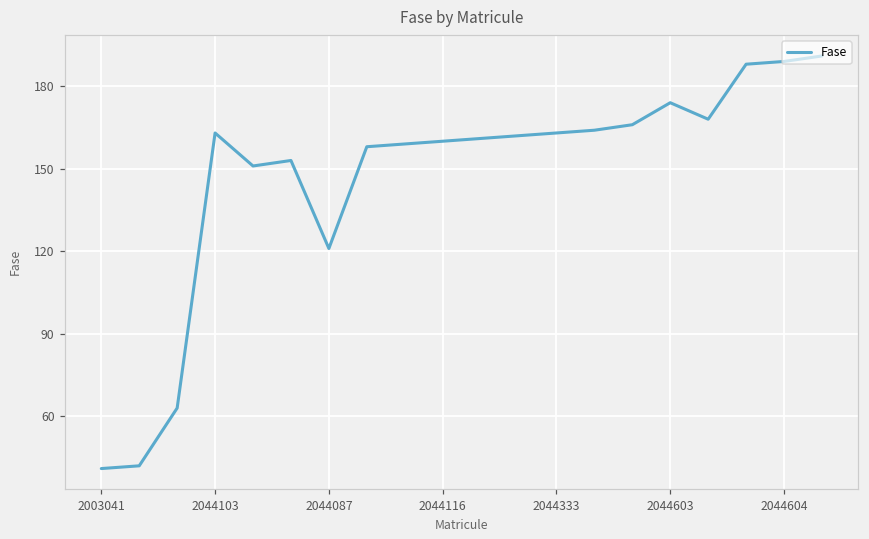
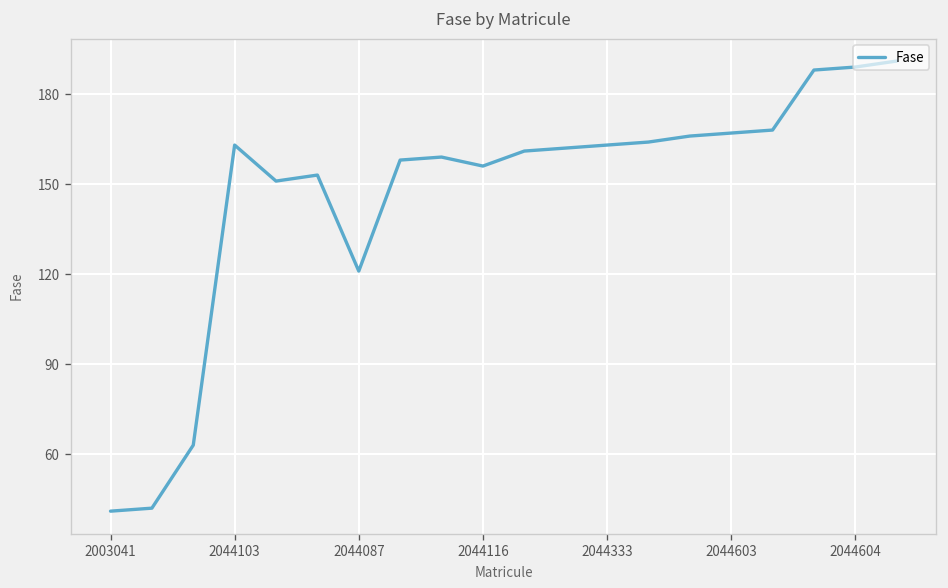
2044116: 160 -> 156
2044603: 174 -> 167
